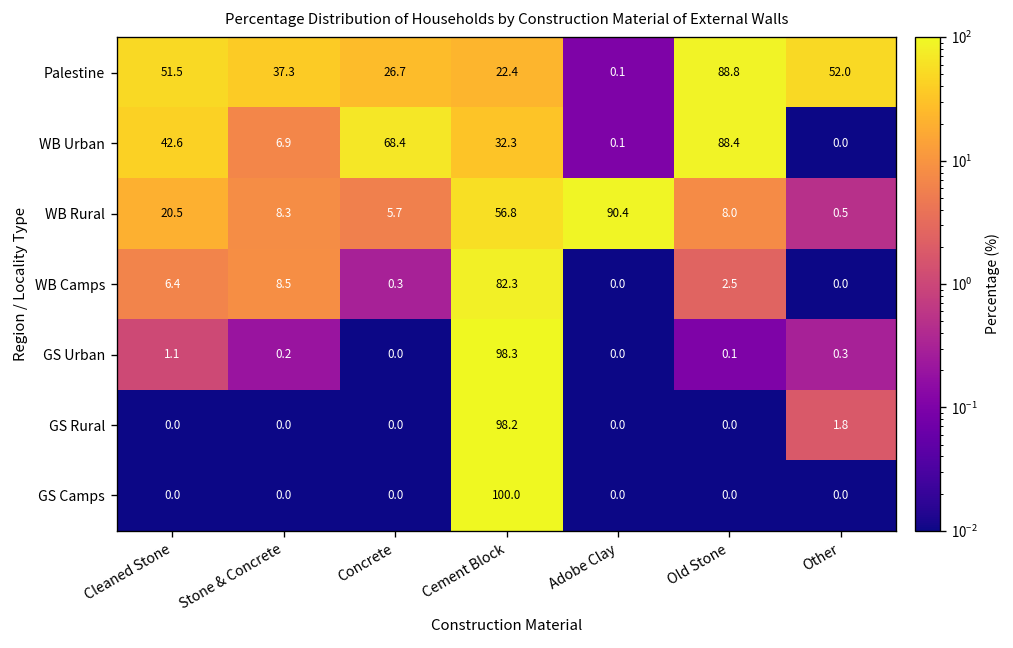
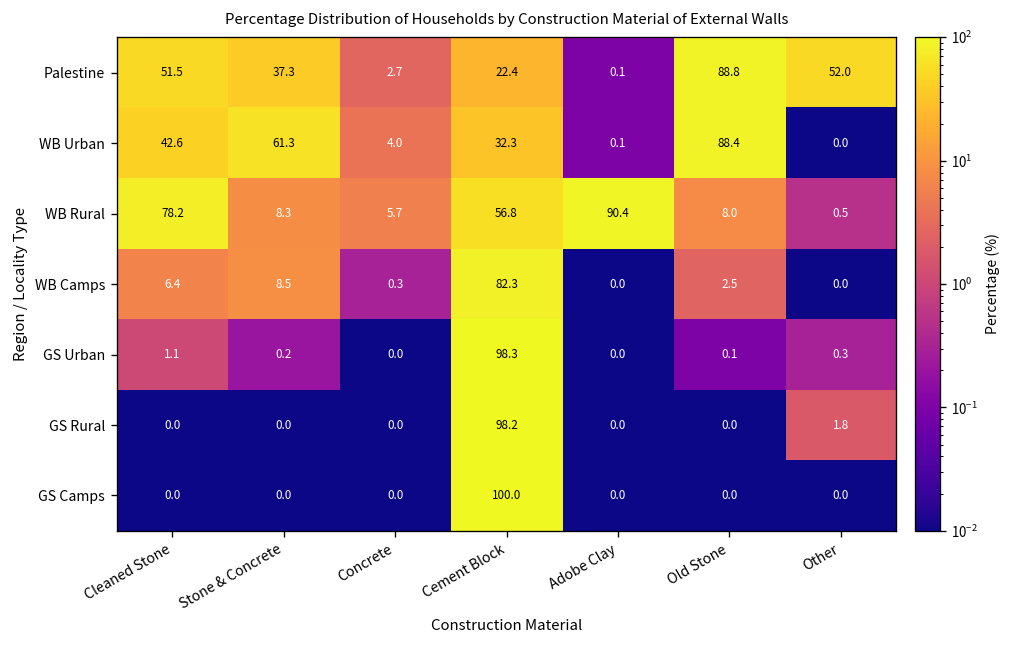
Palestine, Concrete: 26.7 -> 2.7
WB Urban, Stone & Concrete: 6.9 -> 61.3
WB Urban, Concrete: 68.4 -> 4.0
WB Rural, Cleaned Stone: 20.5 -> 78.2
